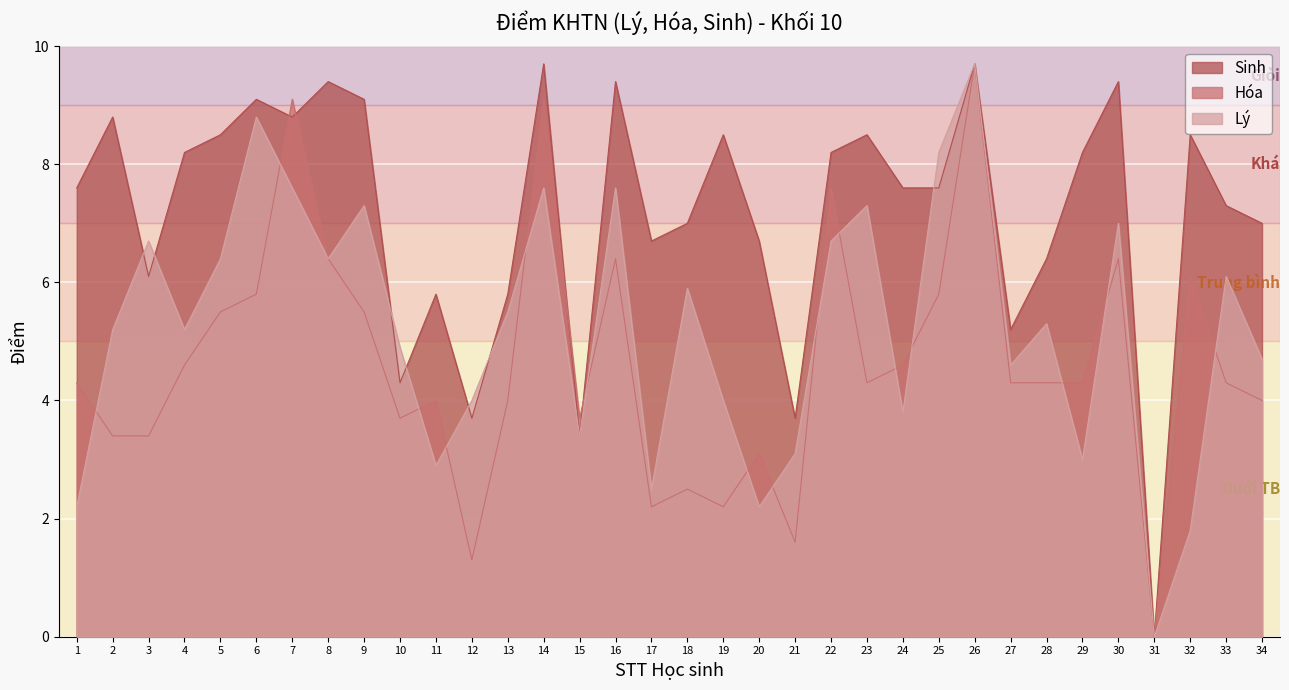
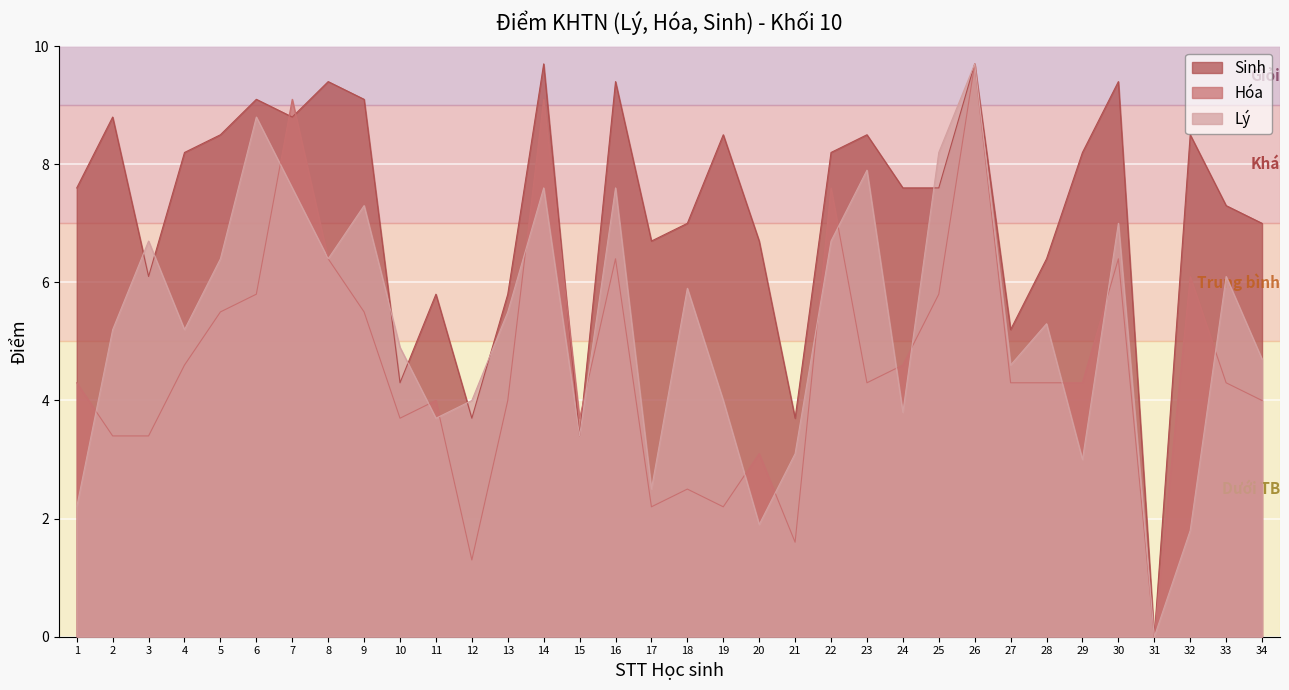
Lý, 11: 2.9 -> 3.7
Lý, 20: 2.2 -> 1.9
Lý, 23: 7.3 -> 7.9
